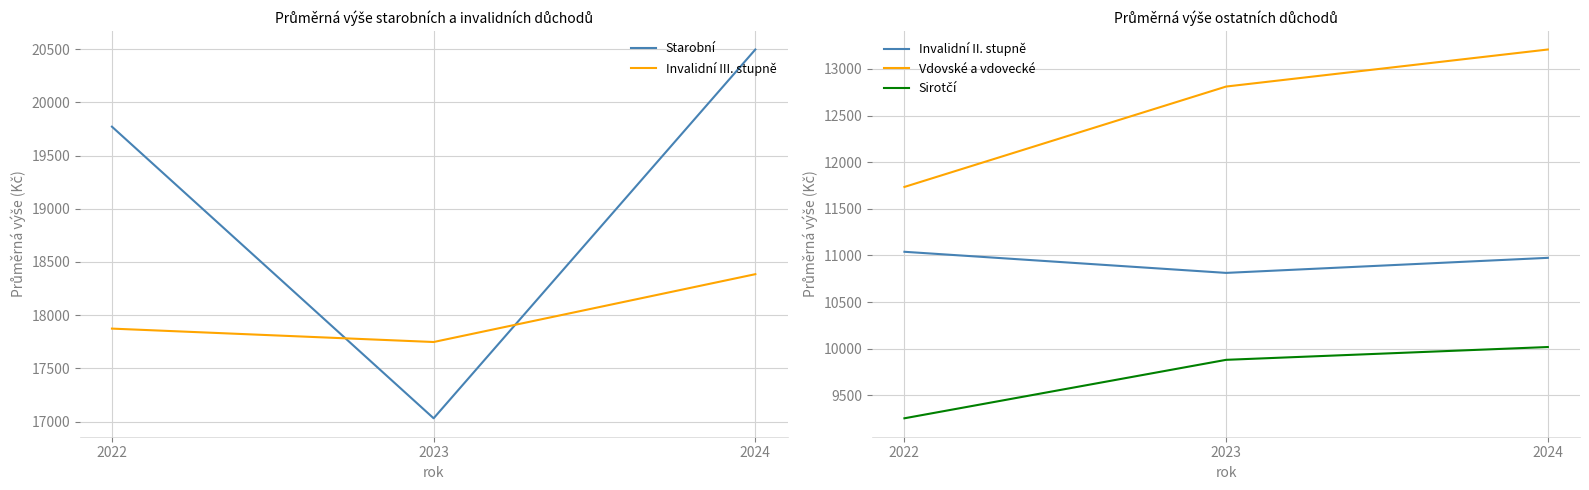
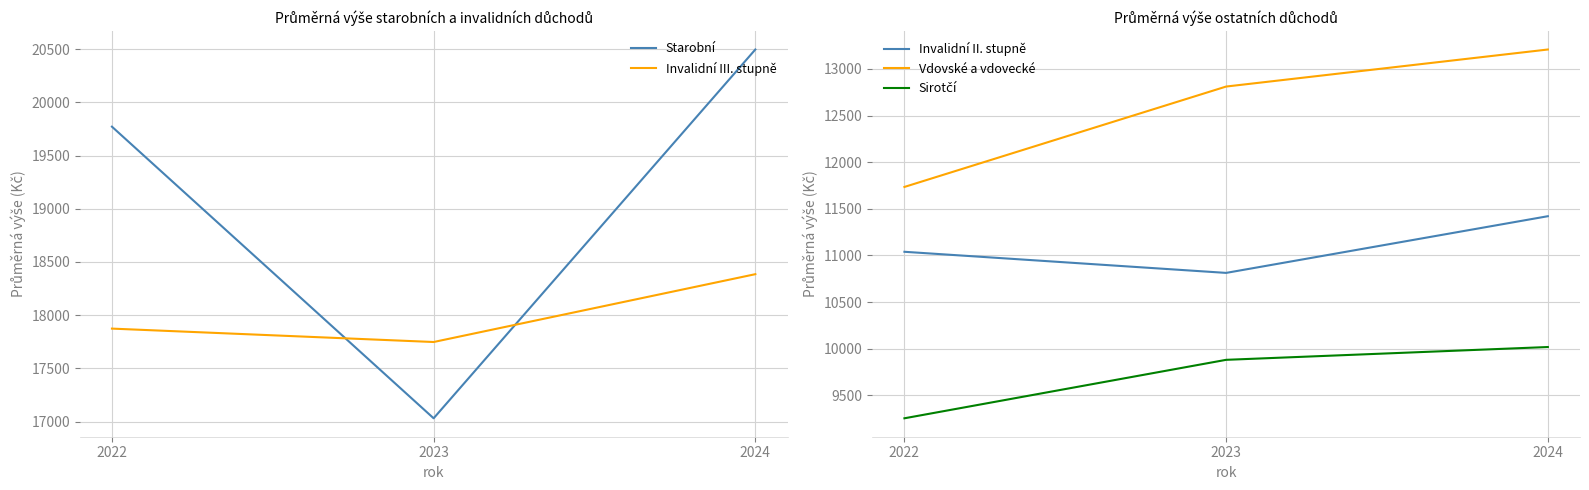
Průměrná výše ostatních důchodů, Invalidní II. stupně, 2024: 11000 -> 11400
